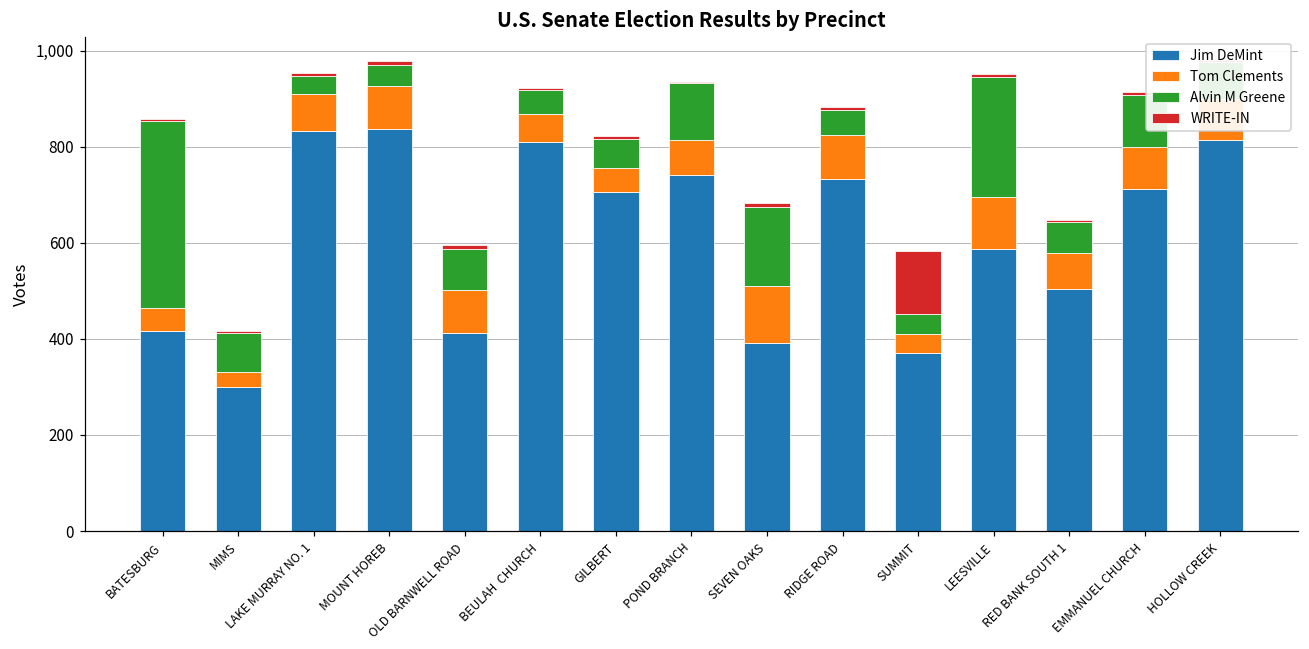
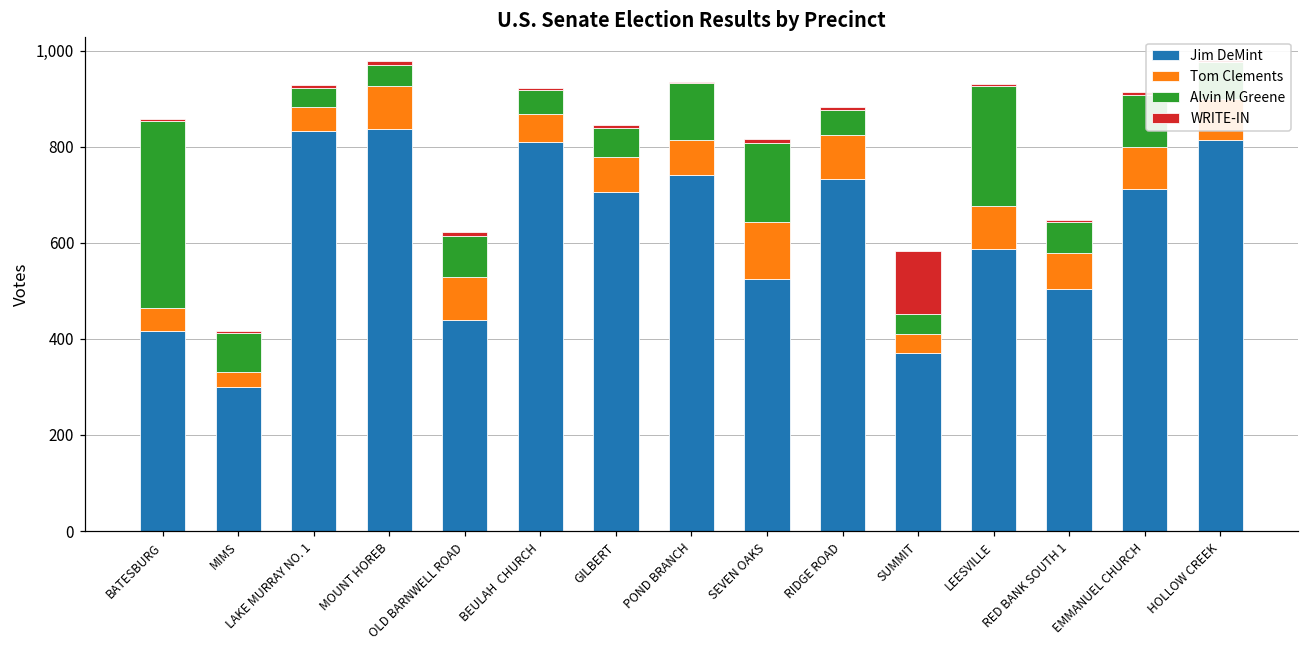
Tom Clements, LAKE MURRAY NO. 1: 80 -> 50
Jim DeMint, OLD BARNWELL ROAD: 410 -> 440
Tom Clements, GILBERT: 50 -> 70
Jim DeMint, SEVEN OAKS: 390 -> 530
Tom Clements, LEESVILLE: 110 -> 90
